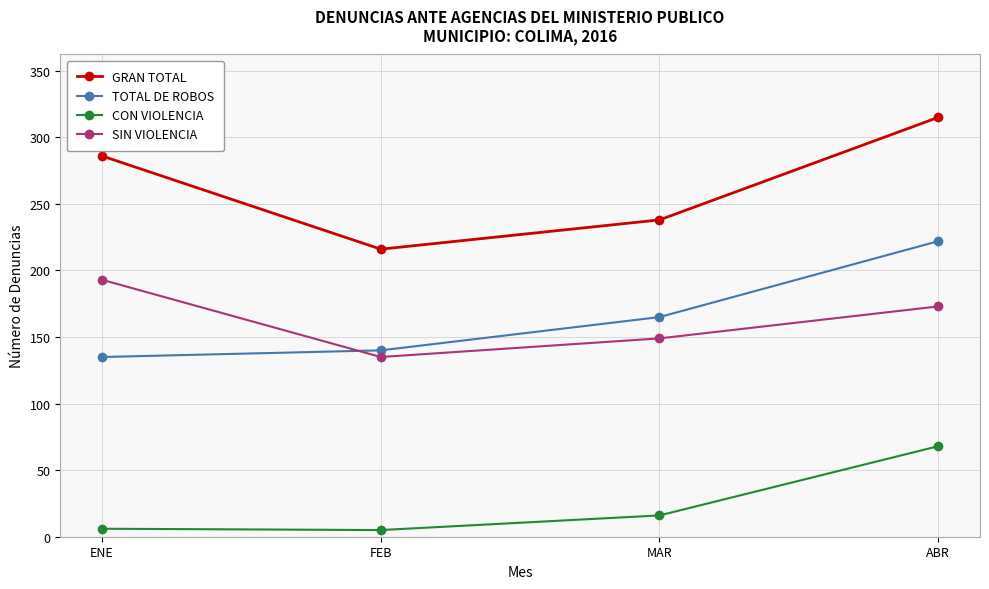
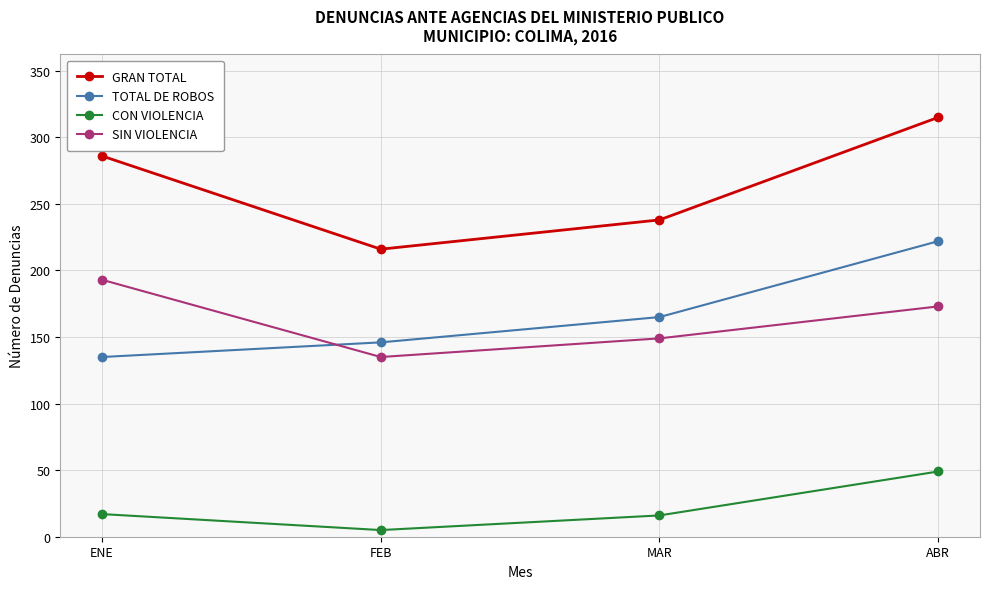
CON VIOLENCIA, ENE: 6 -> 17
TOTAL DE ROBOS, FEB: 140 -> 146
CON VIOLENCIA, ABR: 68 -> 49
